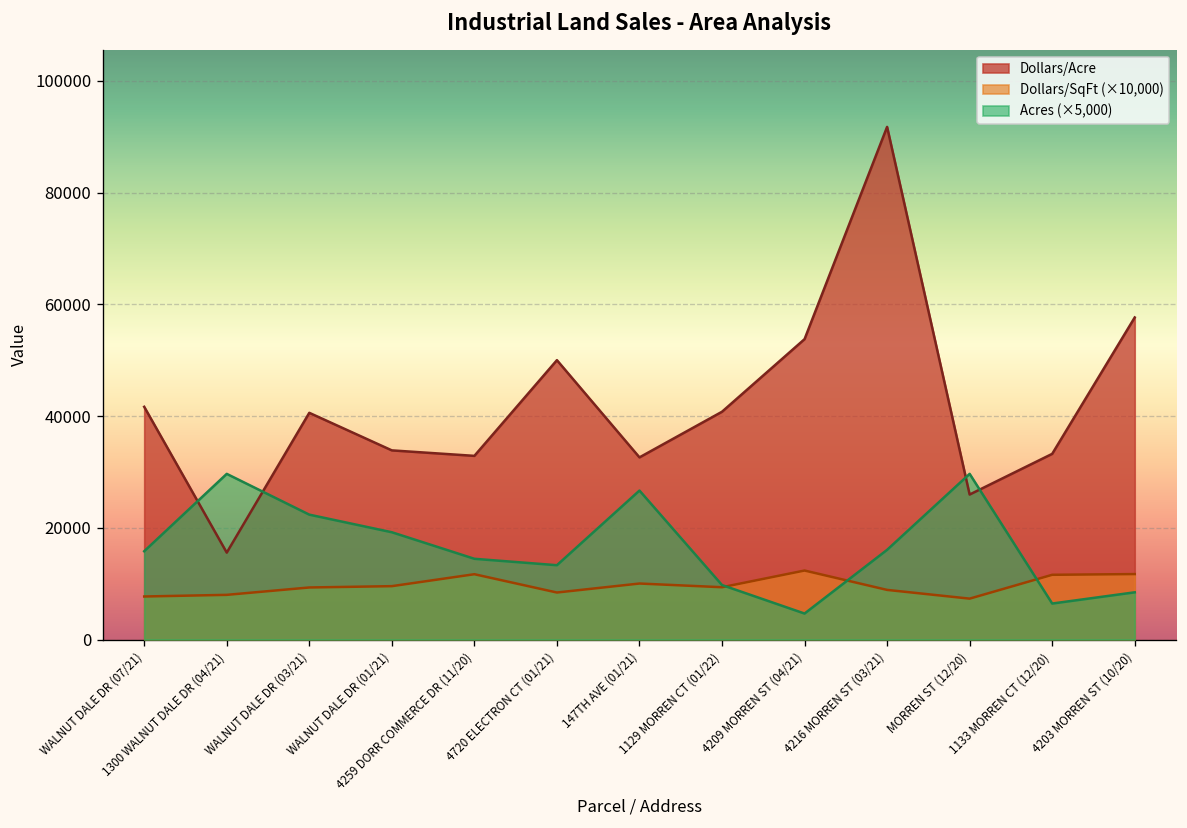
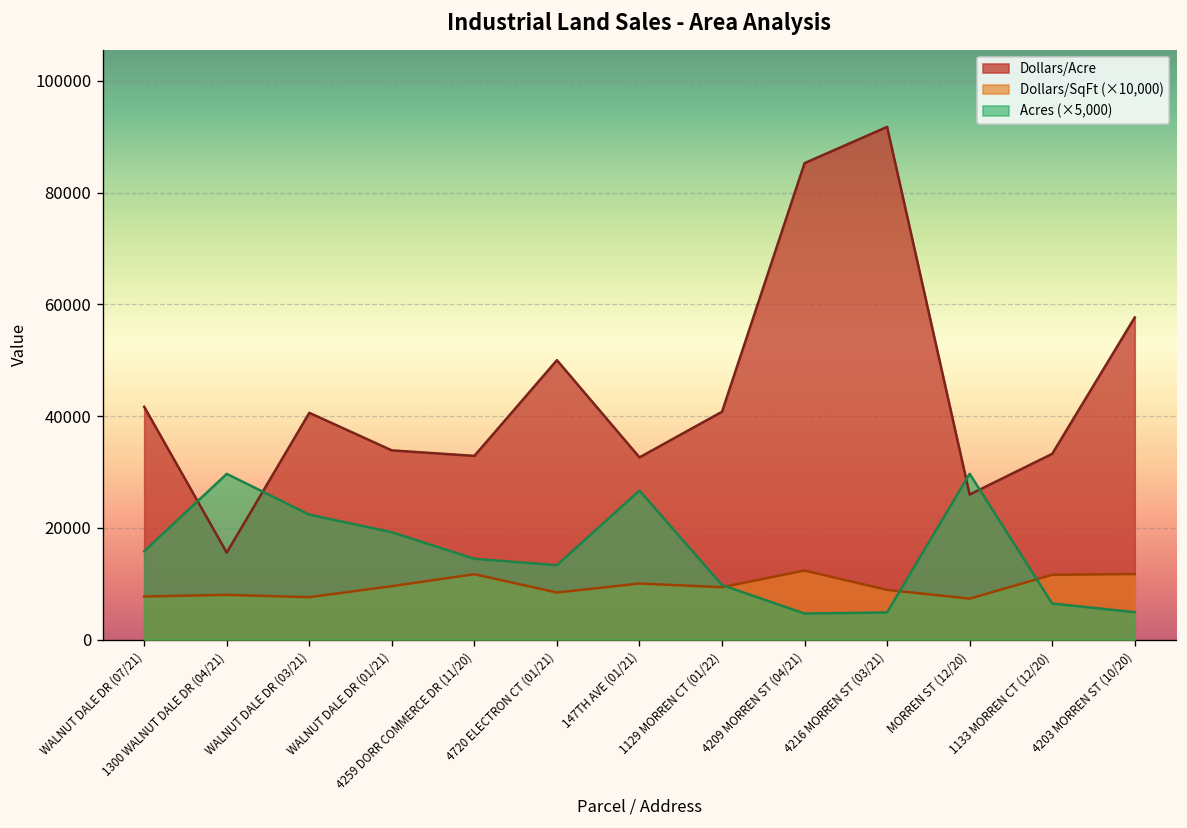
Dollars/SqFt (×10,000), WALNUT DALE DR (03/21): 9000 -> 8000
Dollars/Acre, 4209 MORREN ST (04/21): 54000 -> 85000
Acres (×5,000), 4216 MORREN ST (03/21): 16000 -> 5000
Acres (×5,000), 4203 MORREN ST (10/20): 8000 -> 5000
